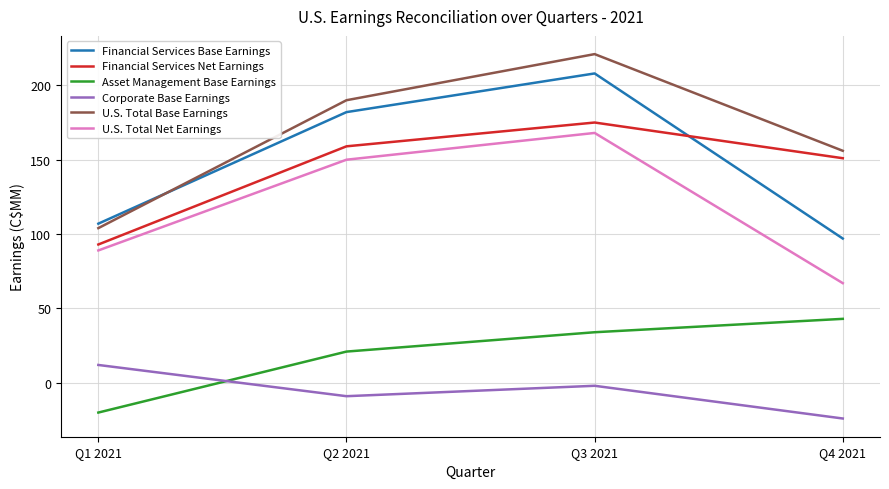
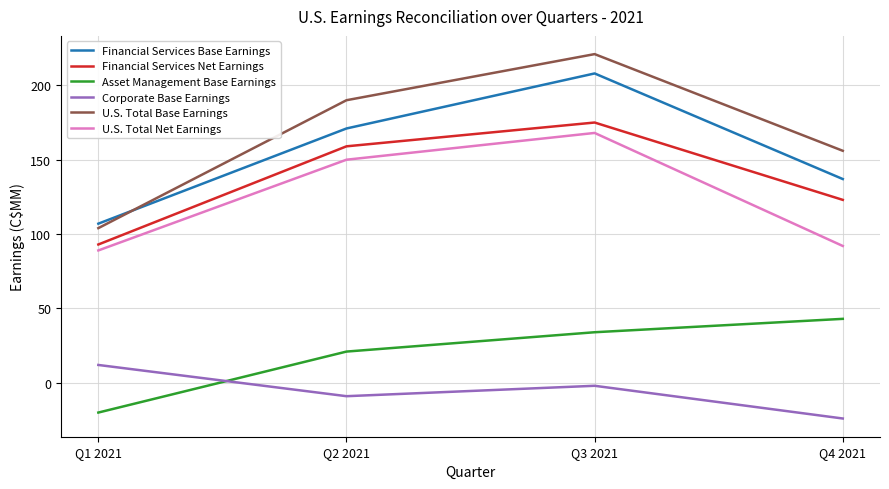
Financial Services Base Earnings, Q2 2021: 182 -> 171
Financial Services Base Earnings, Q4 2021: 97 -> 137
Financial Services Net Earnings, Q4 2021: 151 -> 123
U.S. Total Net Earnings, Q4 2021: 67 -> 92
